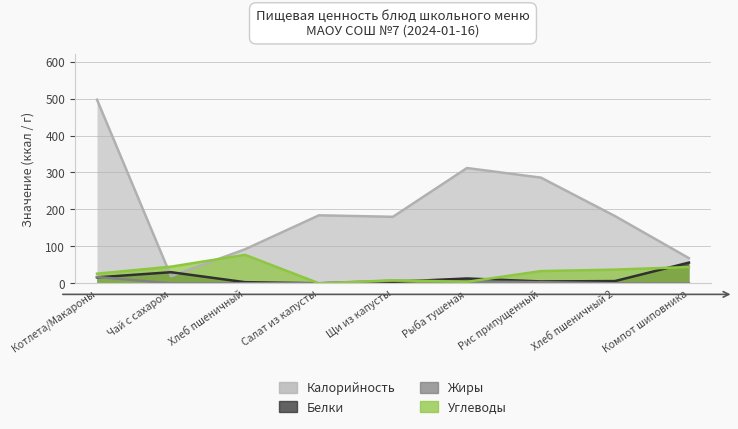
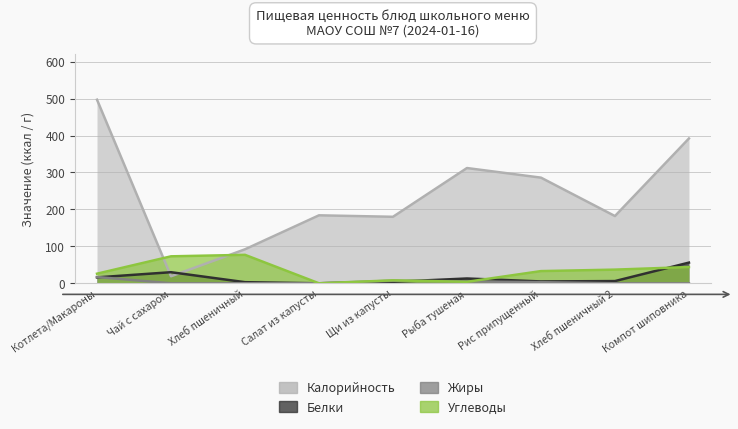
Углеводы, Чай с сахаром: 50 -> 70
Калорийность, Компот шиповника: 70 -> 390
